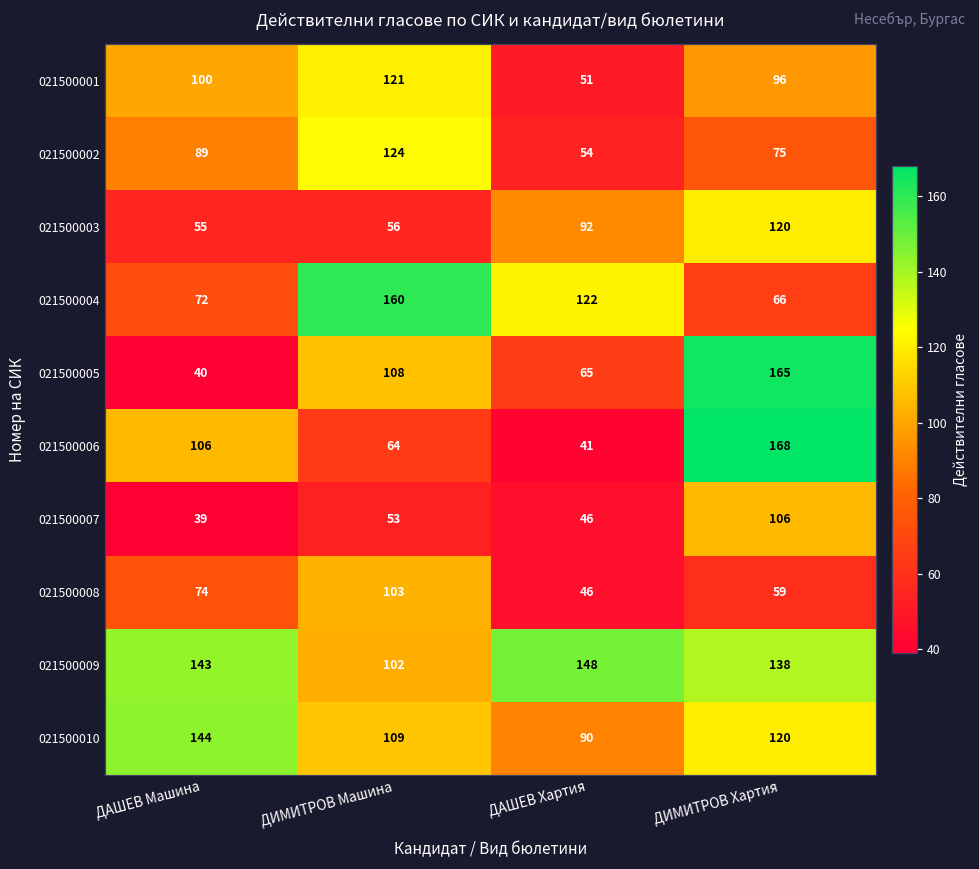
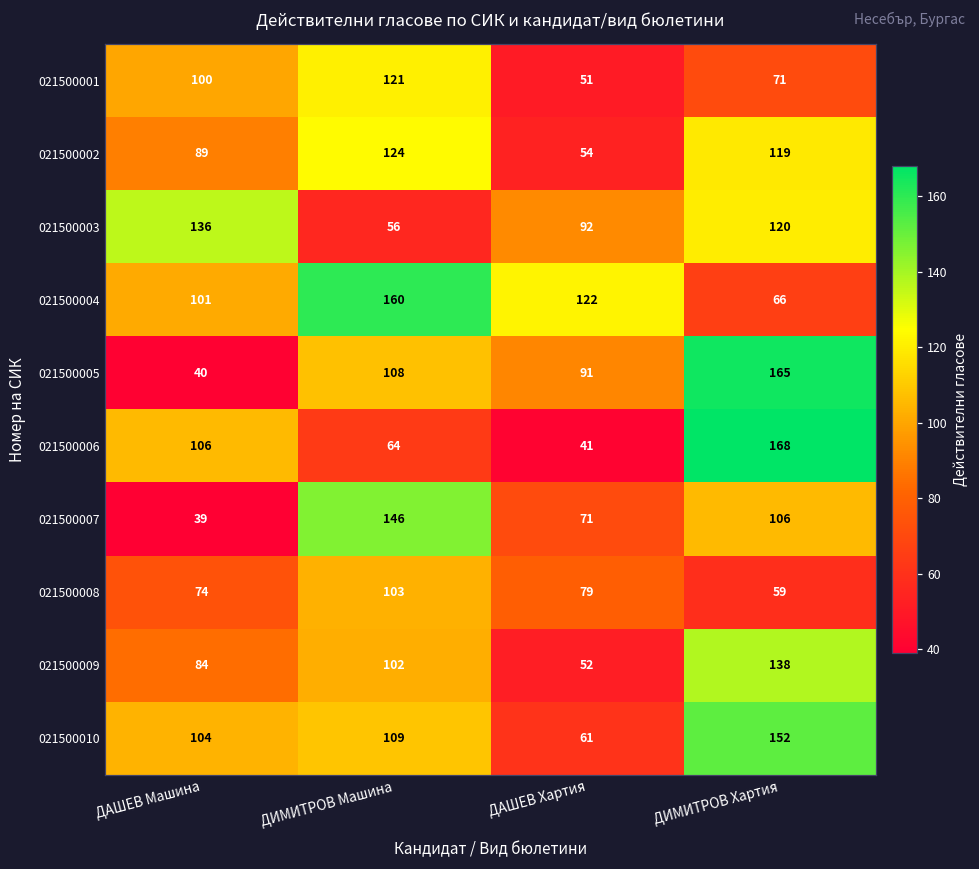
021500001, ДИМИТРОВ Хартия: 96 -> 71
021500002, ДИМИТРОВ Хартия: 75 -> 119
021500003, ДАШЕВ Машина: 55 -> 136
021500004, ДАШЕВ Машина: 72 -> 101
021500005, ДАШЕВ Хартия: 65 -> 91
021500007, ДИМИТРОВ Машина: 53 -> 146
021500007, ДАШЕВ Хартия: 46 -> 71
021500008, ДАШЕВ Хартия: 46 -> 79
021500009, ДАШЕВ Машина: 143 -> 84
021500009, ДАШЕВ Хартия: 148 -> 52
021500010, ДАШЕВ Машина: 144 -> 104
021500010, ДАШЕВ Хартия: 90 -> 61
021500010, ДИМИТРОВ Хартия: 120 -> 152
